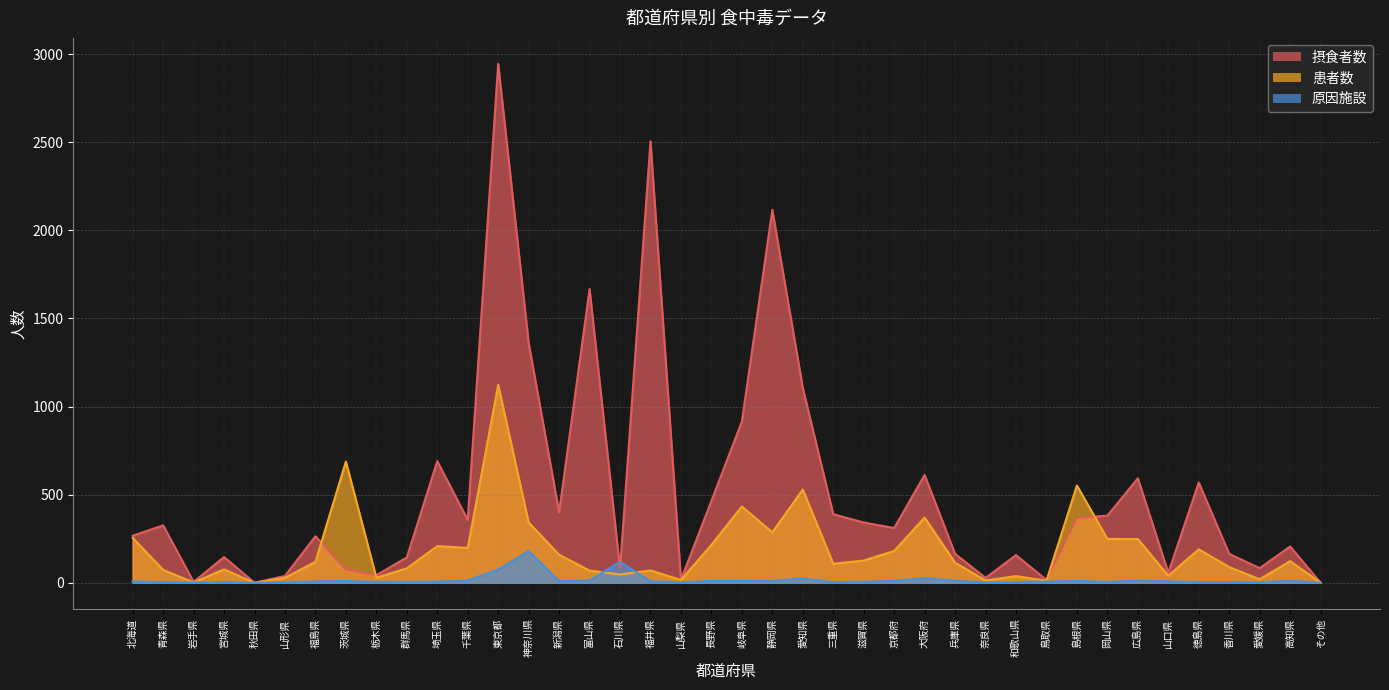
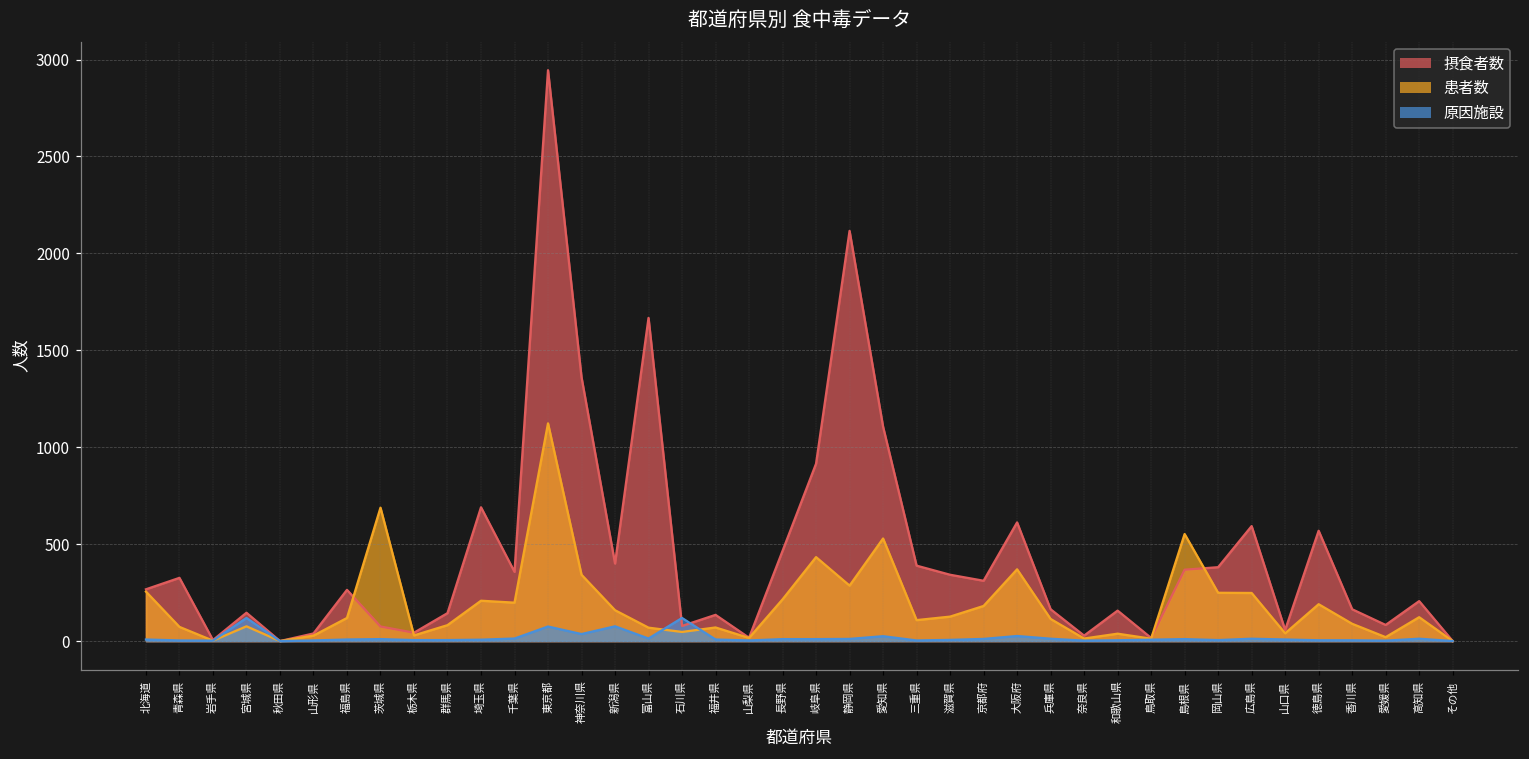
原因施設, 宮城県: 0 -> 120
原因施設, 神奈川県: 180 -> 40
原因施設, 新潟県: 10 -> 80
摂食者数, 福井県: 2510 -> 140
